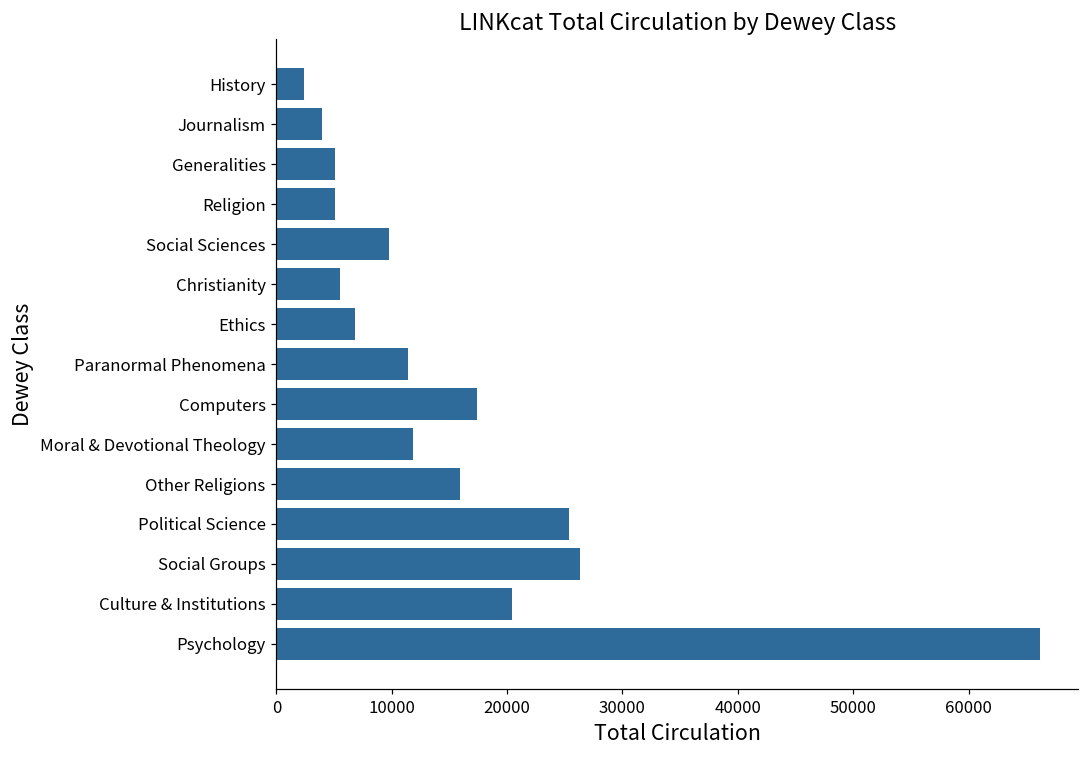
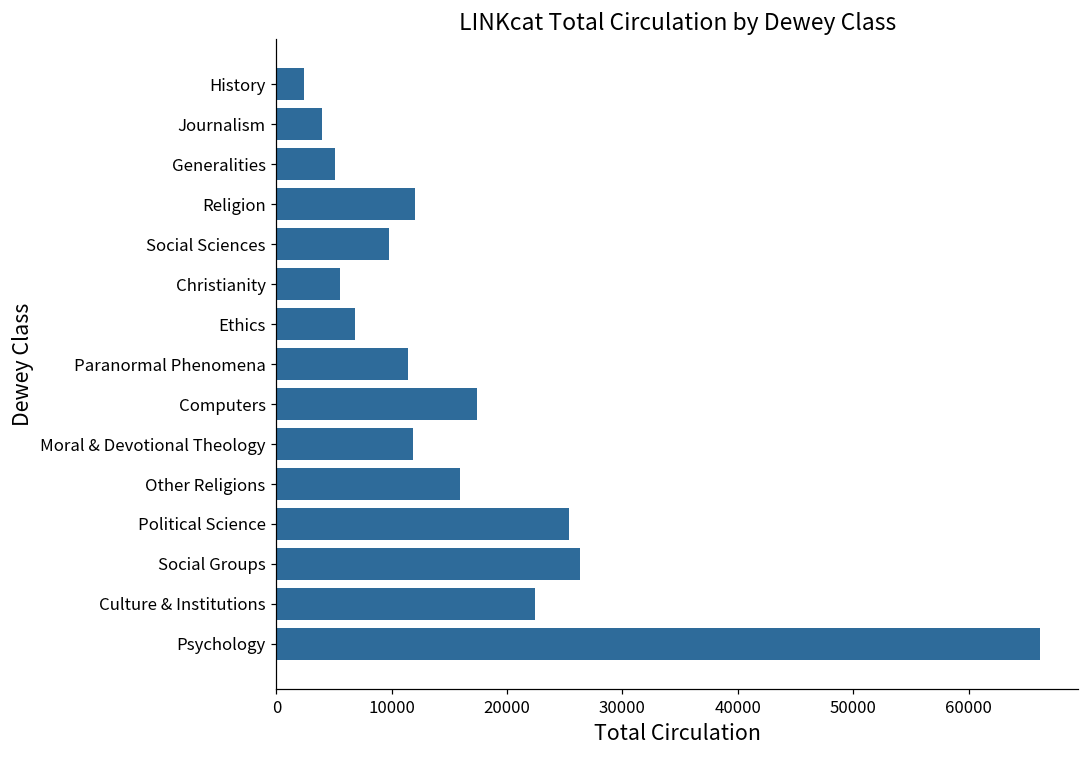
Religion: 5100 -> 12000
Culture & Institutions: 20400 -> 22400
